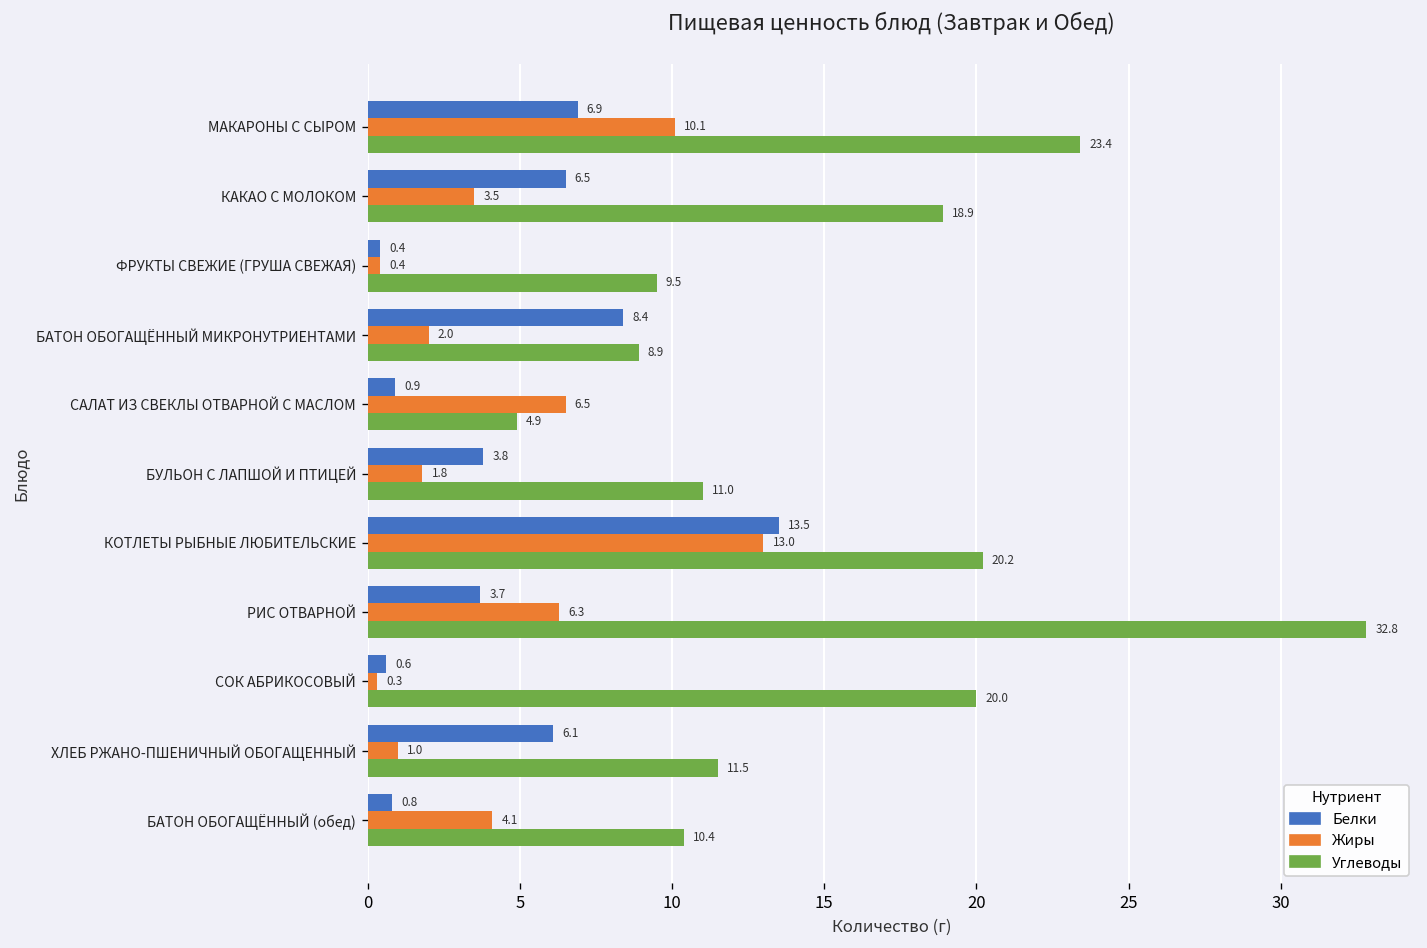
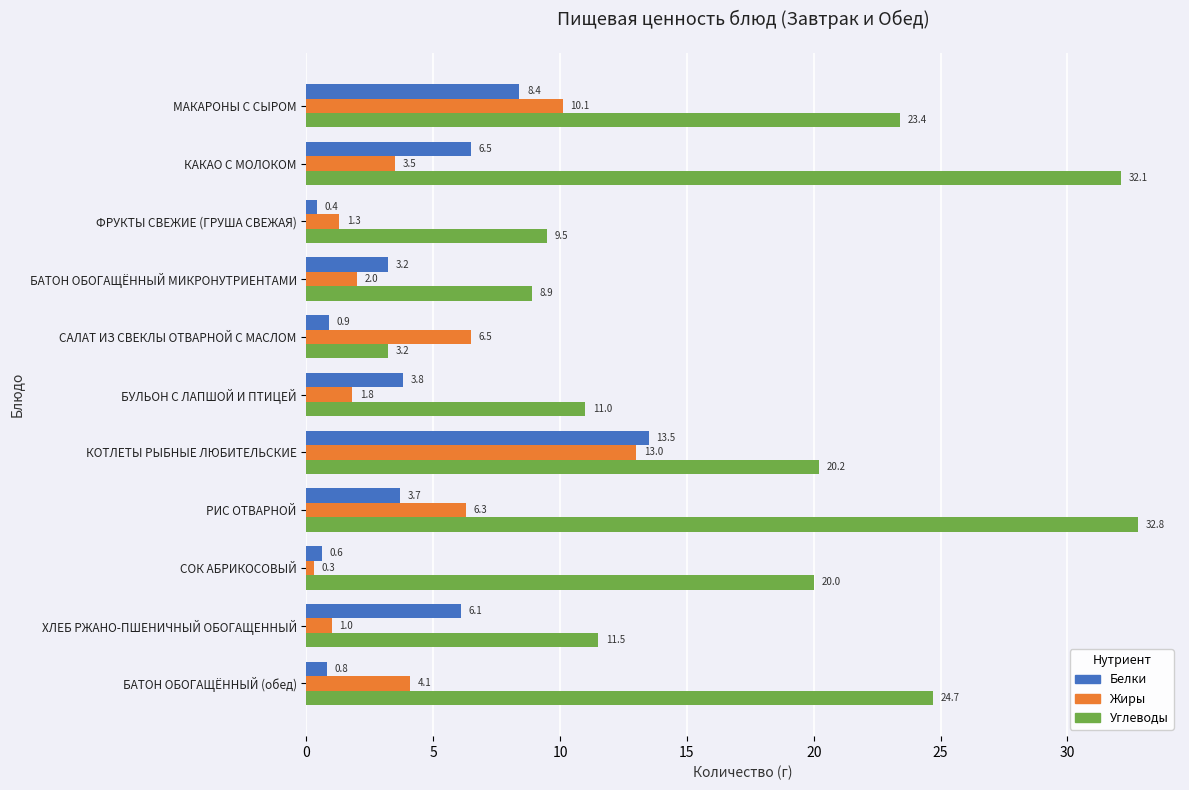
Белки, МАКАРОНЫ С СЫРОМ: 6.9 -> 8.4
Углеводы, КАКАО С МОЛОКОМ: 18.9 -> 32.1
Жиры, ФРУКТЫ СВЕЖИЕ (ГРУША СВЕЖАЯ): 0.4 -> 1.3
Белки, БАТОН ОБОГАЩЁННЫЙ МИКРОНУТРИЕНТАМИ: 8.4 -> 3.2
Углеводы, САЛАТ ИЗ СВЕКЛЫ ОТВАРНОЙ С МАСЛОМ: 4.9 -> 3.2
Углеводы, БАТОН ОБОГАЩЁННЫЙ (обед): 10.4 -> 24.7
